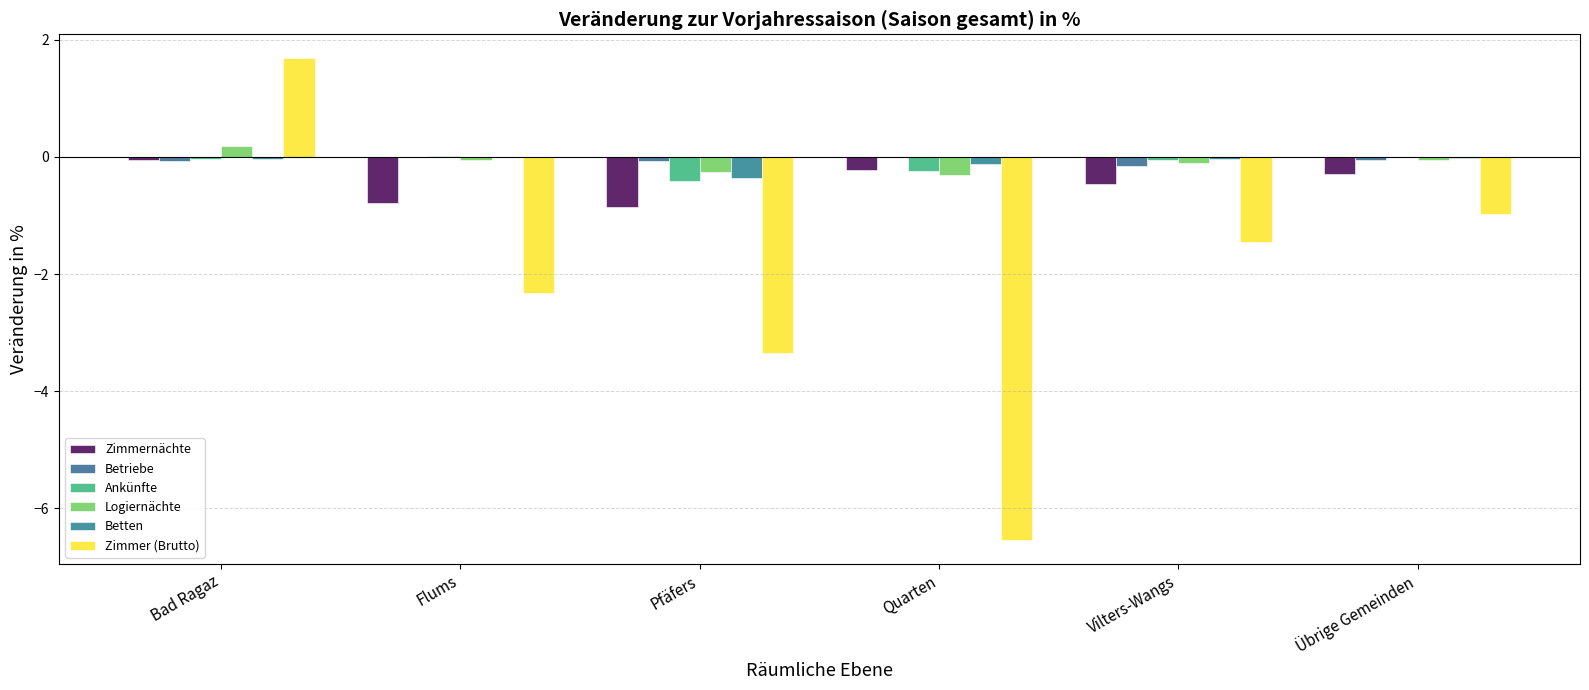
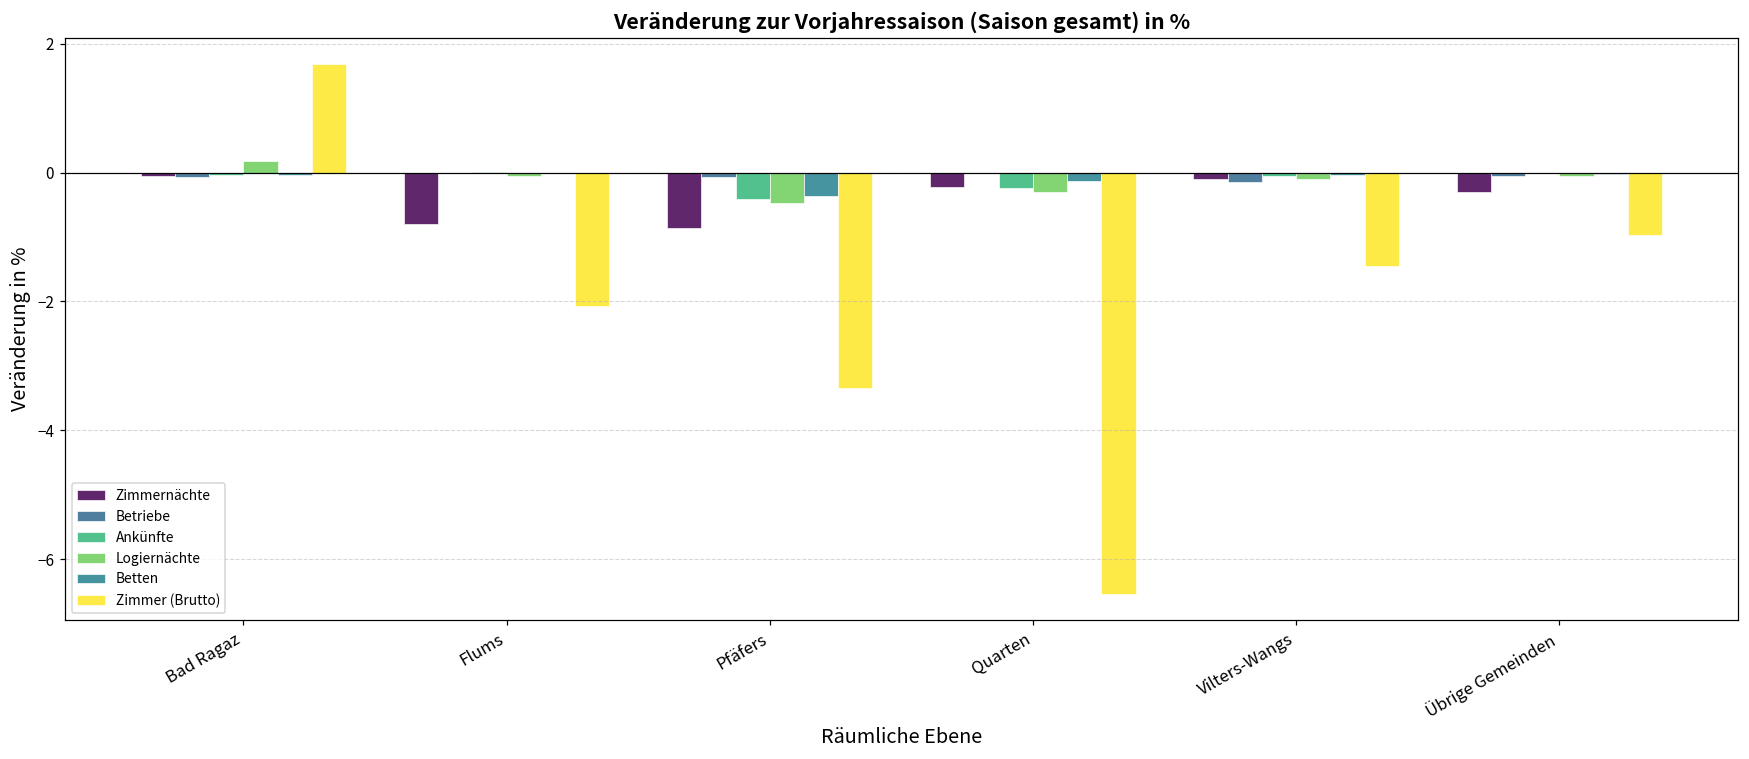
Zimmer (Brutto), Flums: -2.3 -> -2.1
Logiernächte, Pfäfers: -0.3 -> -0.5
Zimmernächte, Vilters-Wangs: -0.5 -> -0.1
